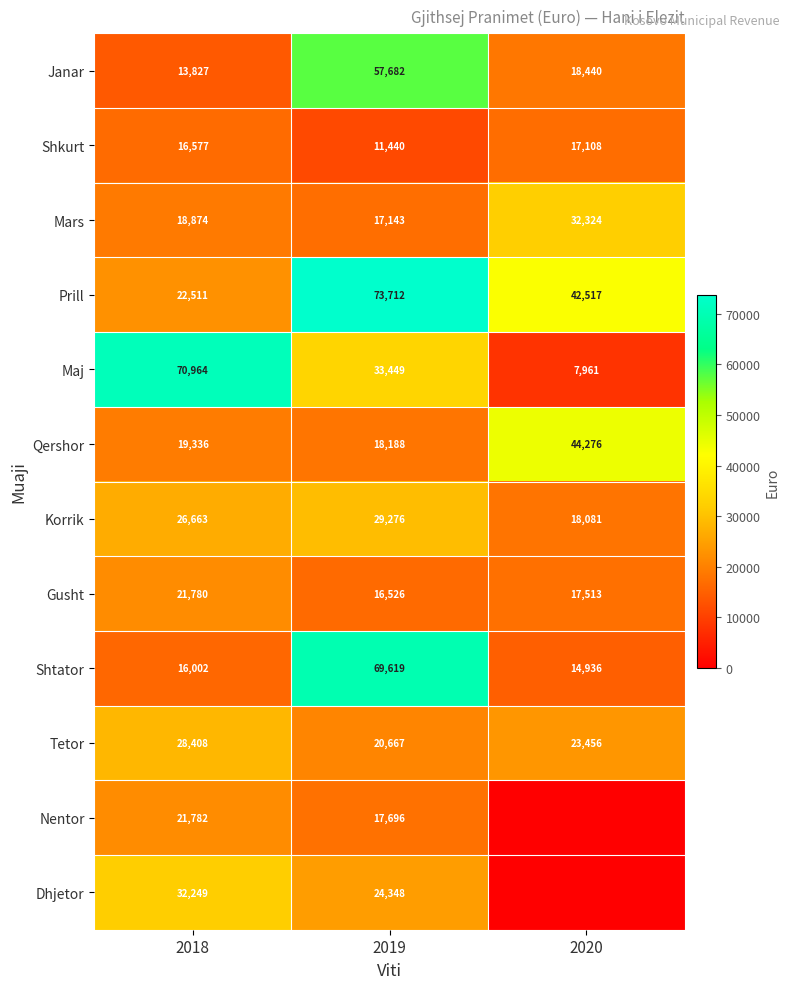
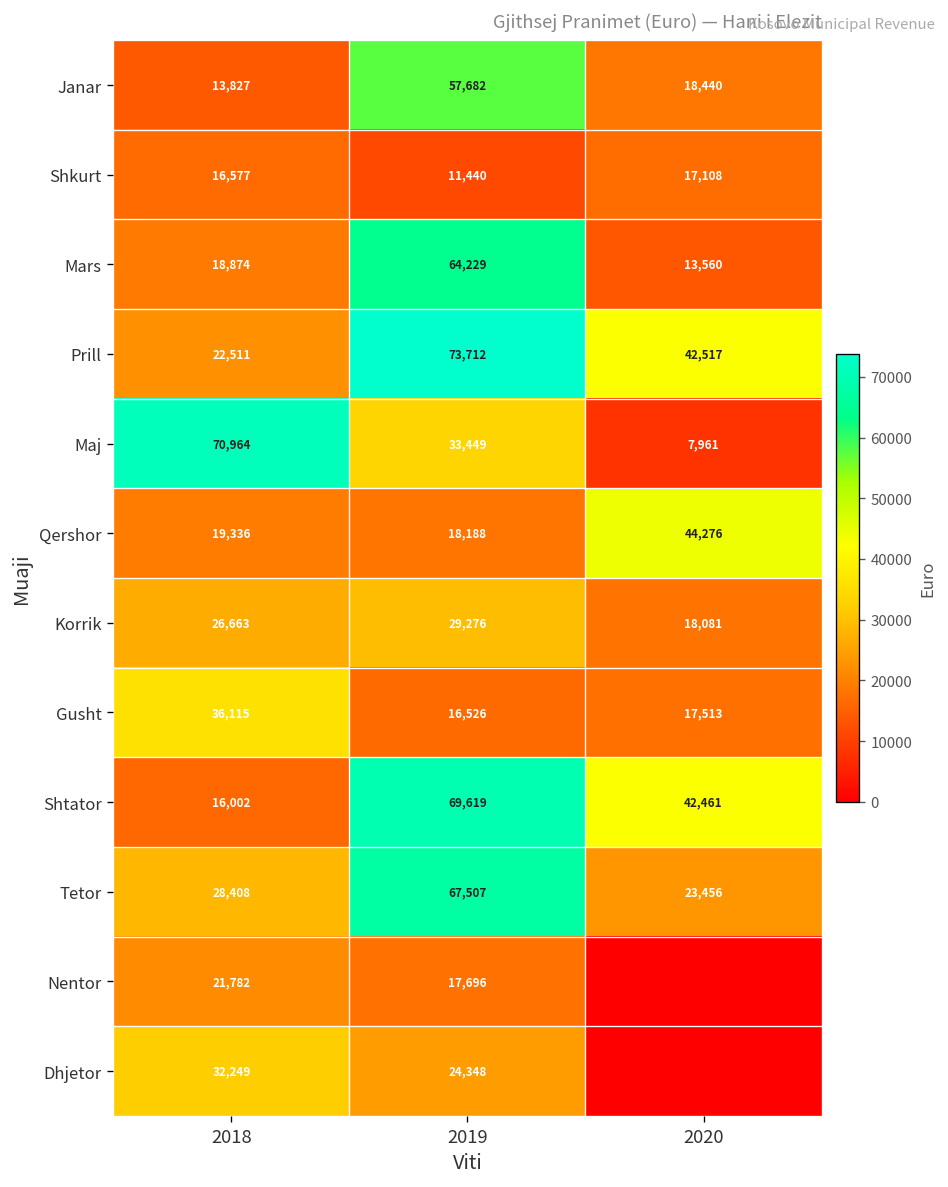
Mars, 2019: 17,143 -> 64,229
Mars, 2020: 32,324 -> 13,560
Gusht, 2018: 21,780 -> 36,115
Shtator, 2020: 14,936 -> 42,461
Tetor, 2019: 20,667 -> 67,507
